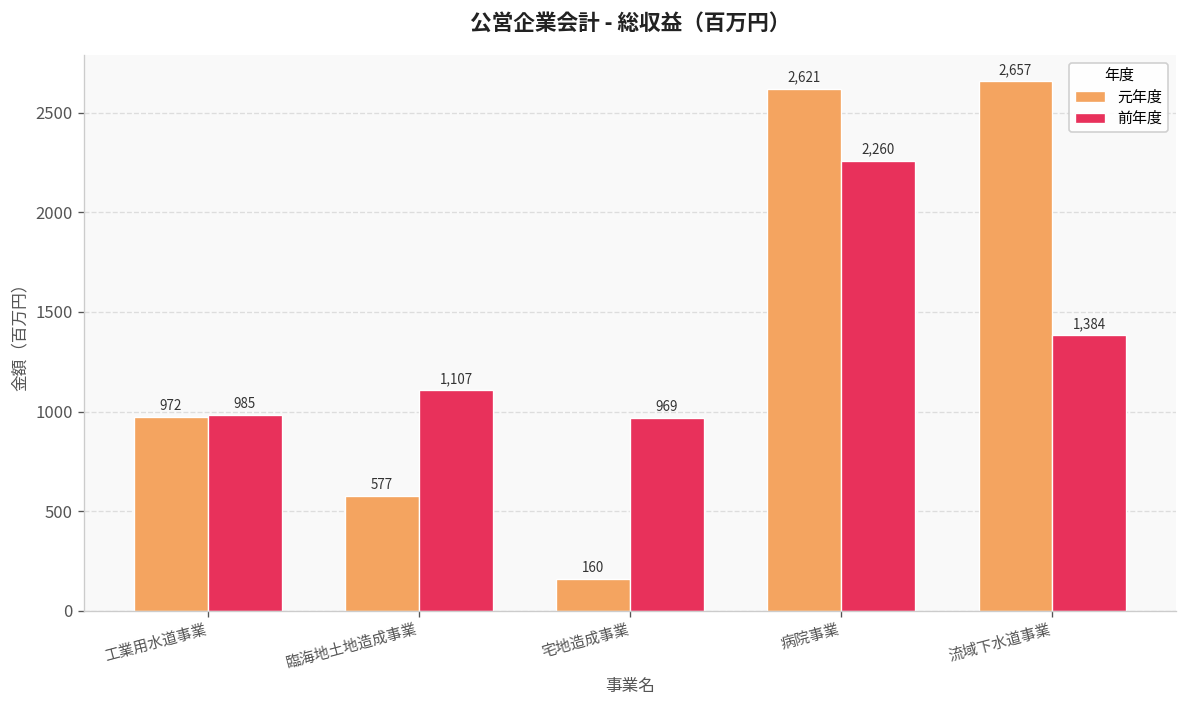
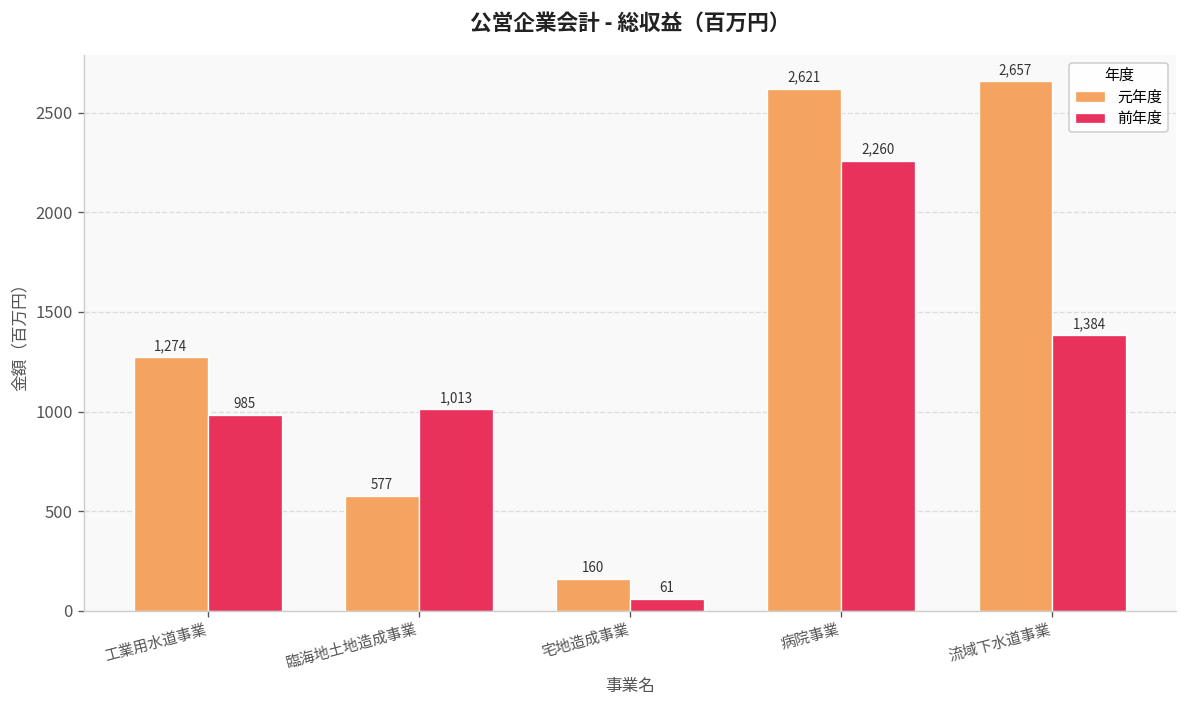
元年度, 工業用水道事業: 972 -> 1,274
前年度, 臨海地土地造成事業: 1,107 -> 1,013
前年度, 宅地造成事業: 969 -> 61
